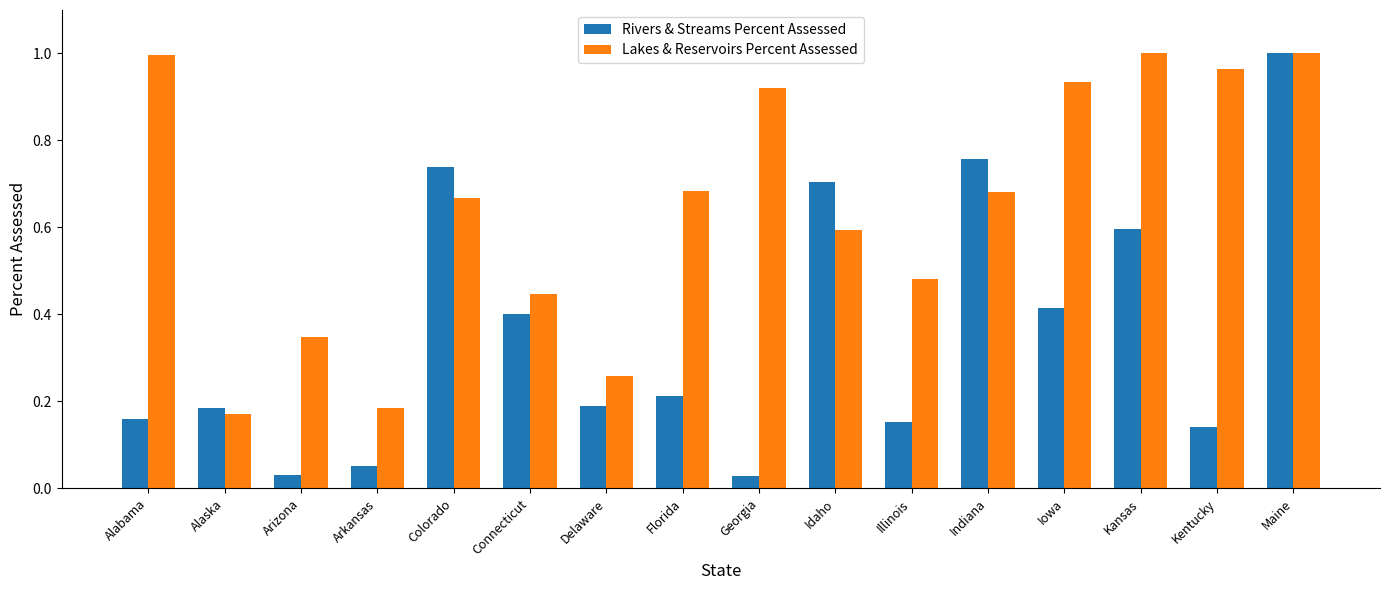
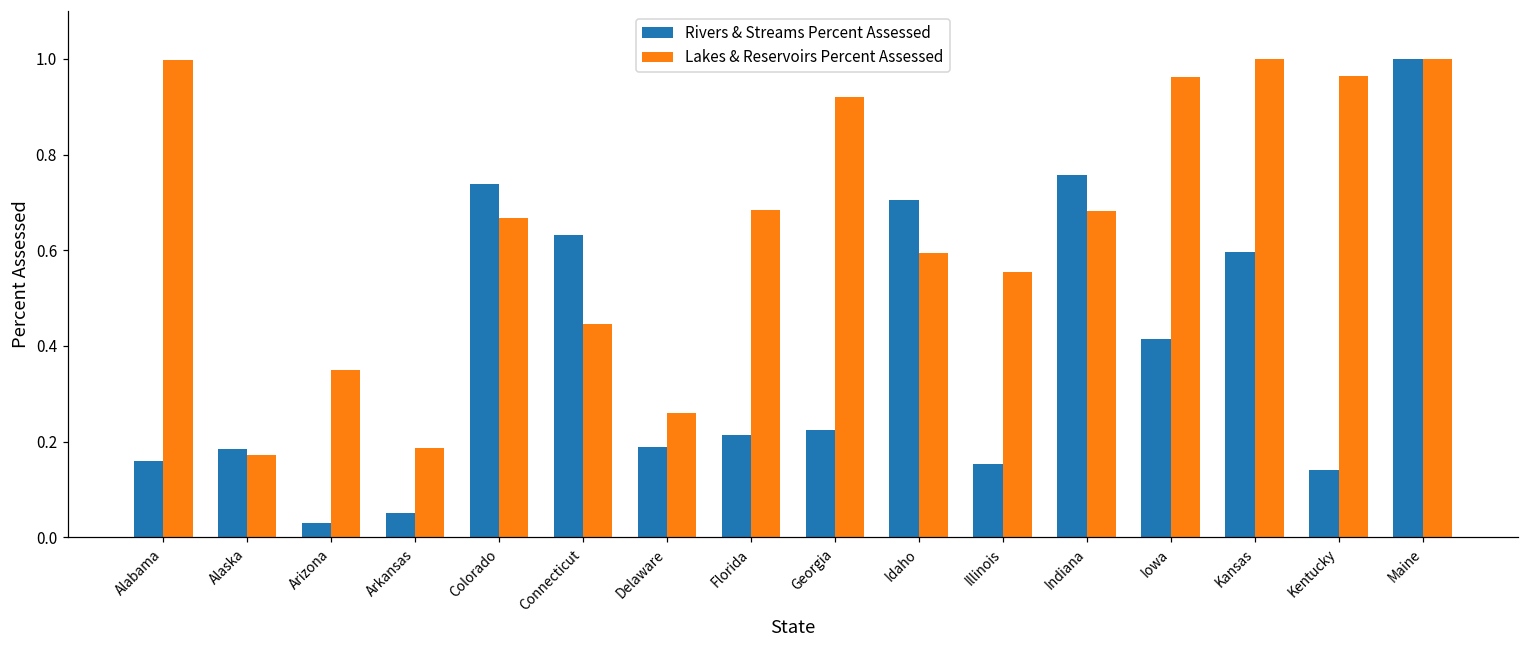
Rivers & Streams Percent Assessed, Connecticut: 0.40 -> 0.63
Rivers & Streams Percent Assessed, Georgia: 0.03 -> 0.22
Lakes & Reservoirs Percent Assessed, Illinois: 0.48 -> 0.56
Lakes & Reservoirs Percent Assessed, Iowa: 0.93 -> 0.96
